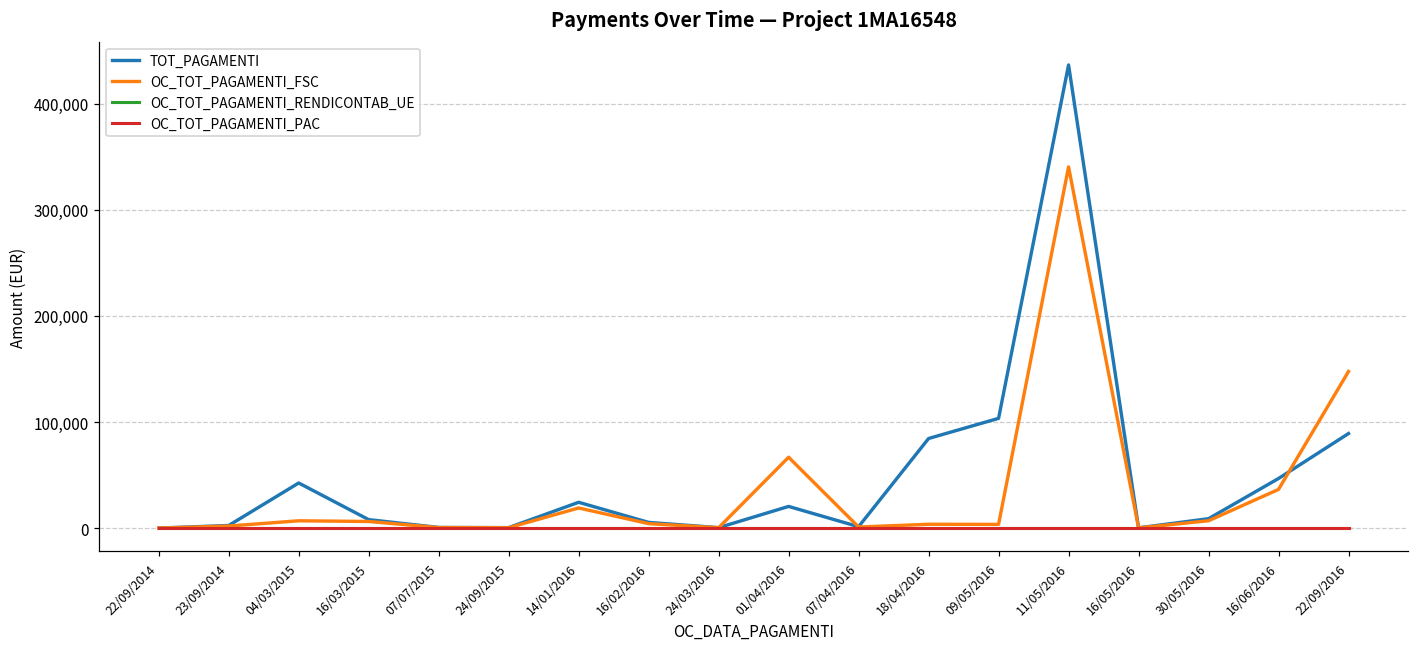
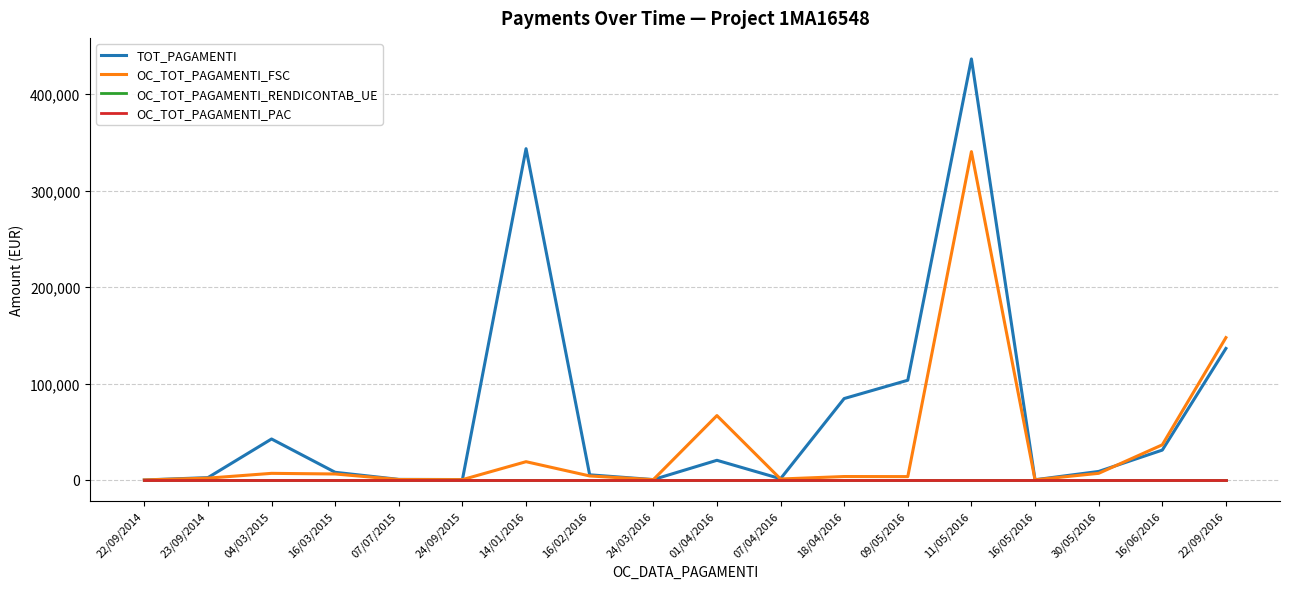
TOT_PAGAMENTI, 14/01/2016: 20,000 -> 340,000
TOT_PAGAMENTI, 16/06/2016: 50,000 -> 30,000
TOT_PAGAMENTI, 22/09/2016: 90,000 -> 140,000
